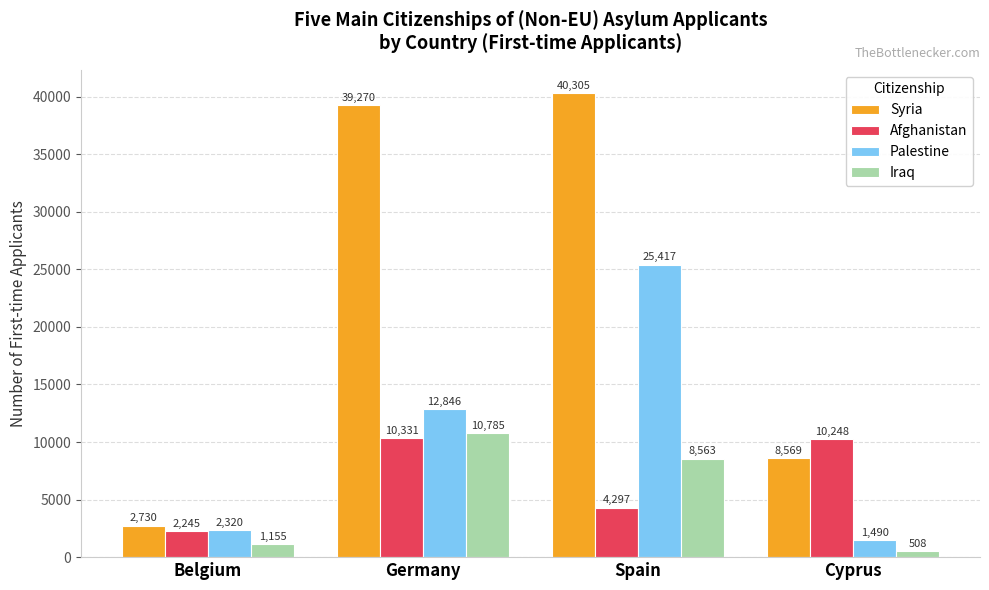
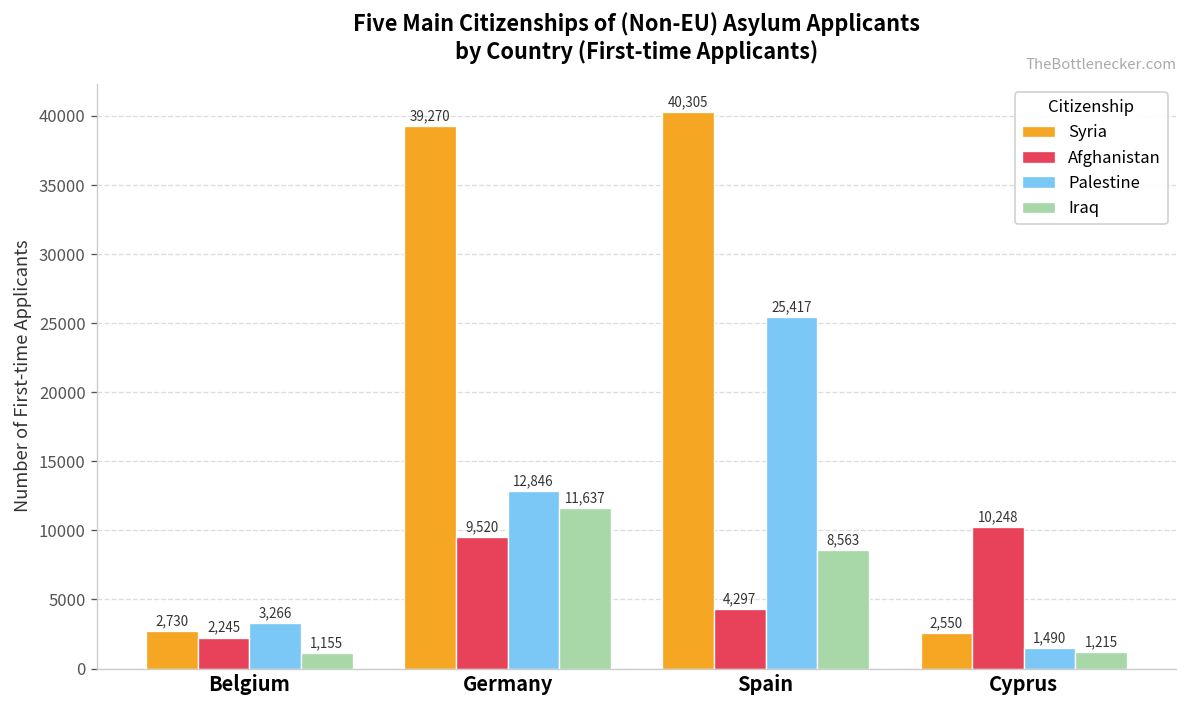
Palestine, Belgium: 2,320 -> 3,266
Afghanistan, Germany: 10,331 -> 9,520
Iraq, Germany: 10,785 -> 11,637
Syria, Cyprus: 8,569 -> 2,550
Iraq, Cyprus: 508 -> 1,215
